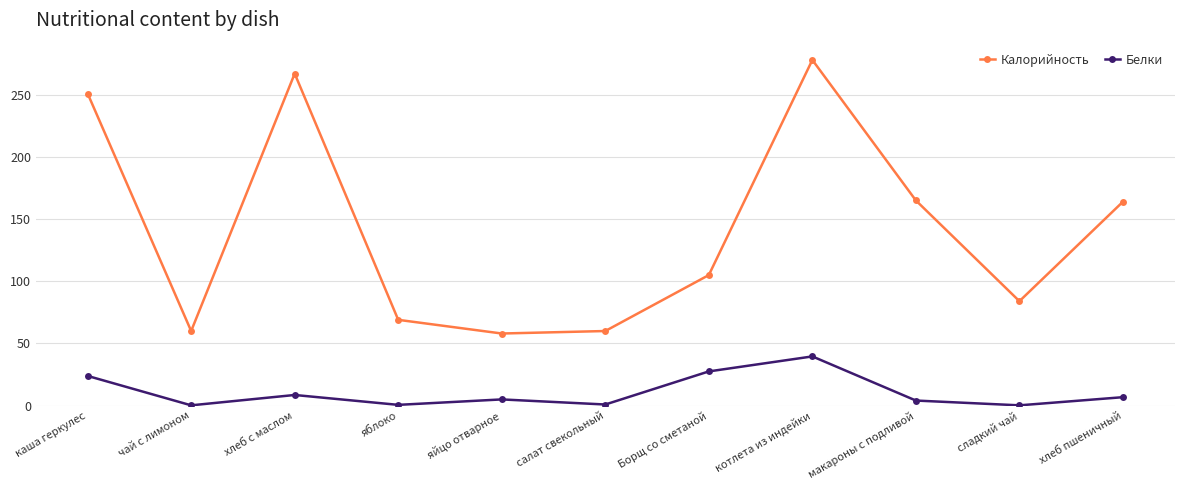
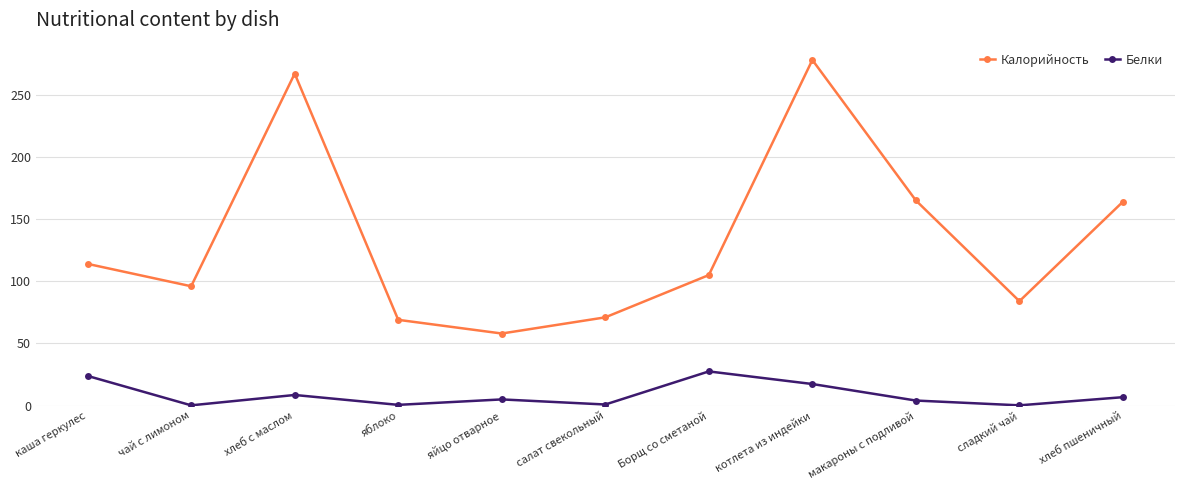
Калорийность, каша геркулес: 251 -> 114
Калорийность, чай с лимоном: 60 -> 96
Калорийность, салат свекольный: 60 -> 71
Белки, котлета из индейки: 40 -> 17
